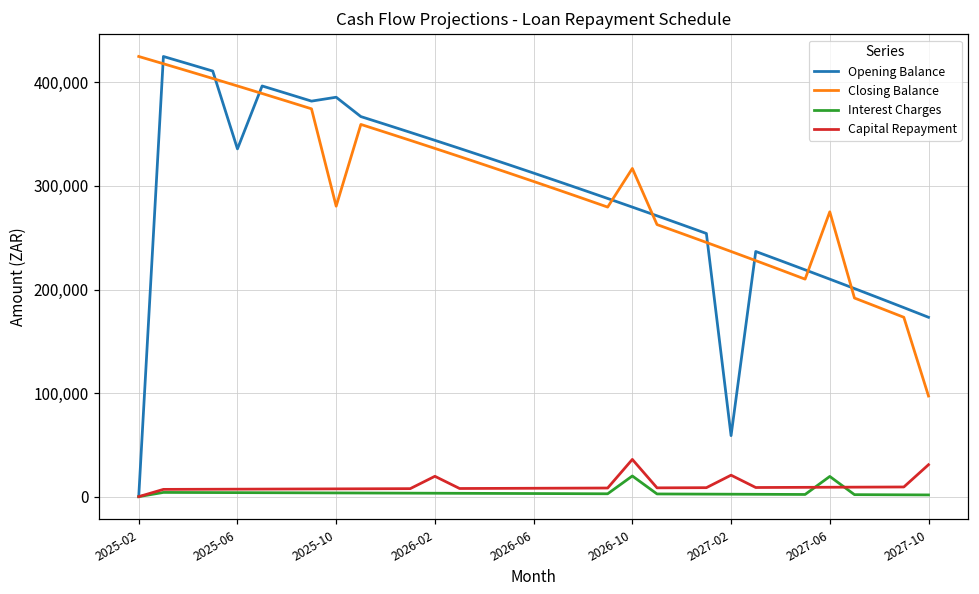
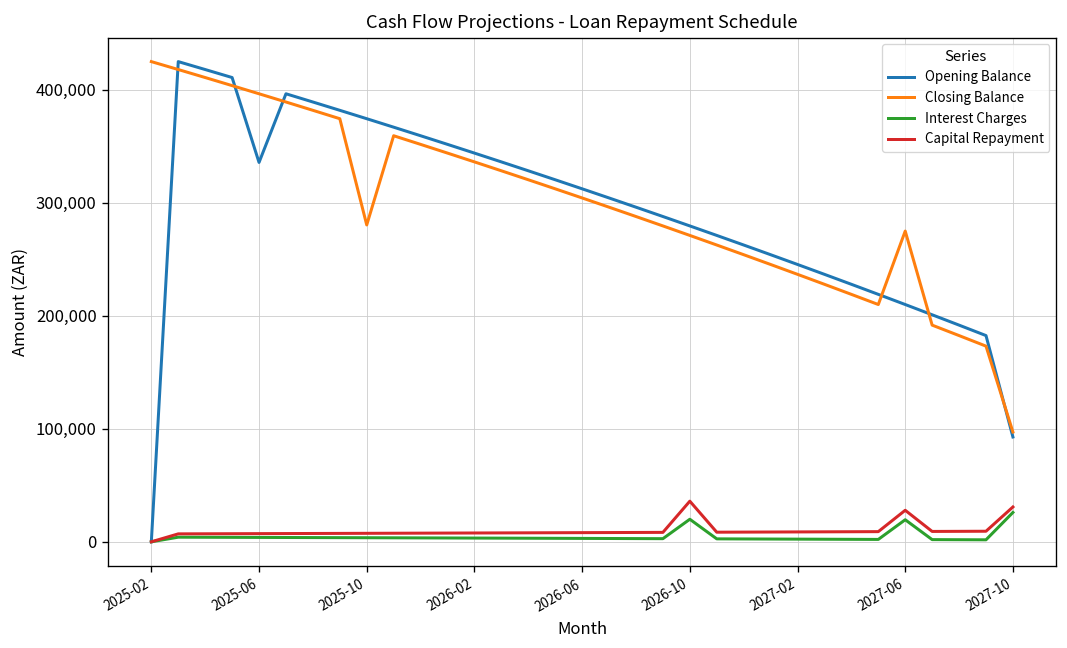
Opening Balance, 2025-10: 390,000 -> 370,000
Capital Repayment, 2026-02: 20,000 -> 10,000
Closing Balance, 2026-10: 320,000 -> 270,000
Opening Balance, 2027-02: 60,000 -> 250,000
Capital Repayment, 2027-02: 20,000 -> 10,000
Capital Repayment, 2027-06: 10,000 -> 30,000
Opening Balance, 2027-10: 170,000 -> 90,000
Interest Charges, 2027-10: 0 -> 30,000
